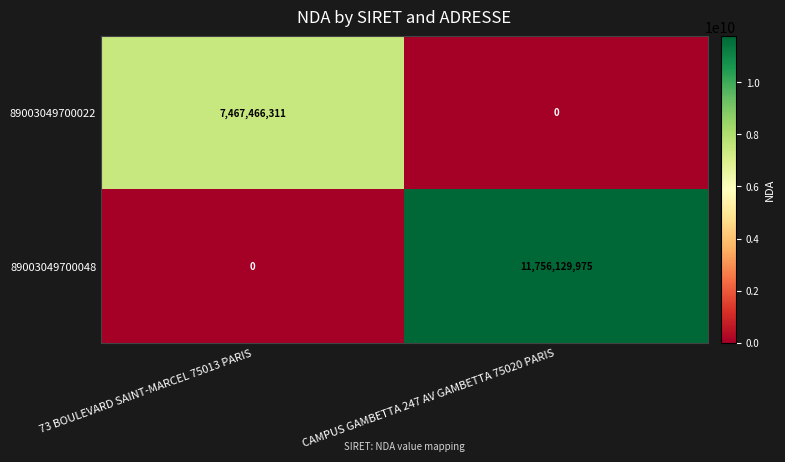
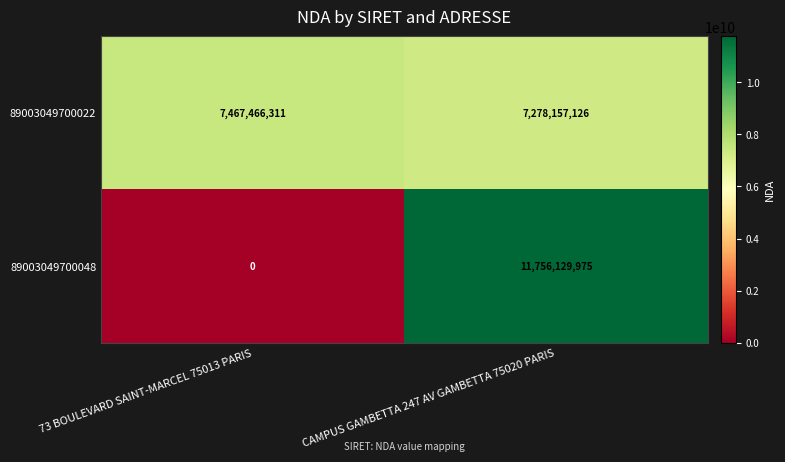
89003049700022, CAMPUS GAMBETTA 247 AV GAMBETTA 75020 PARIS: 0 -> 7,278,157,126
